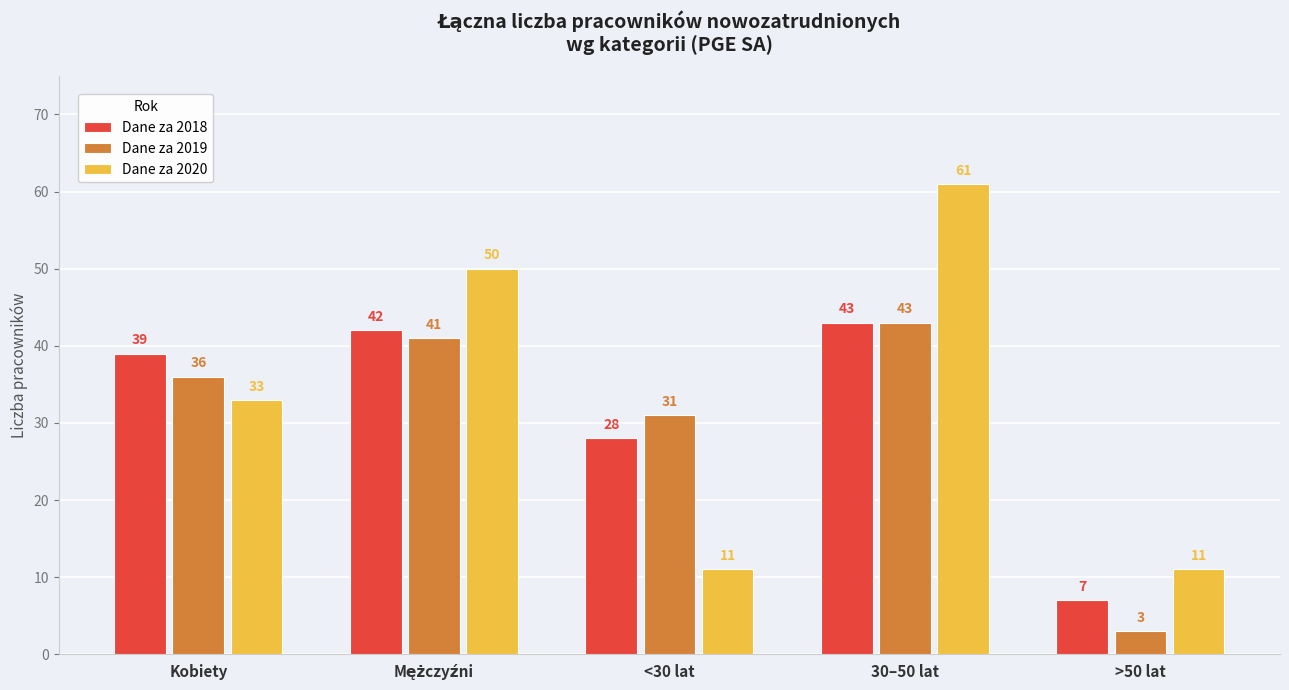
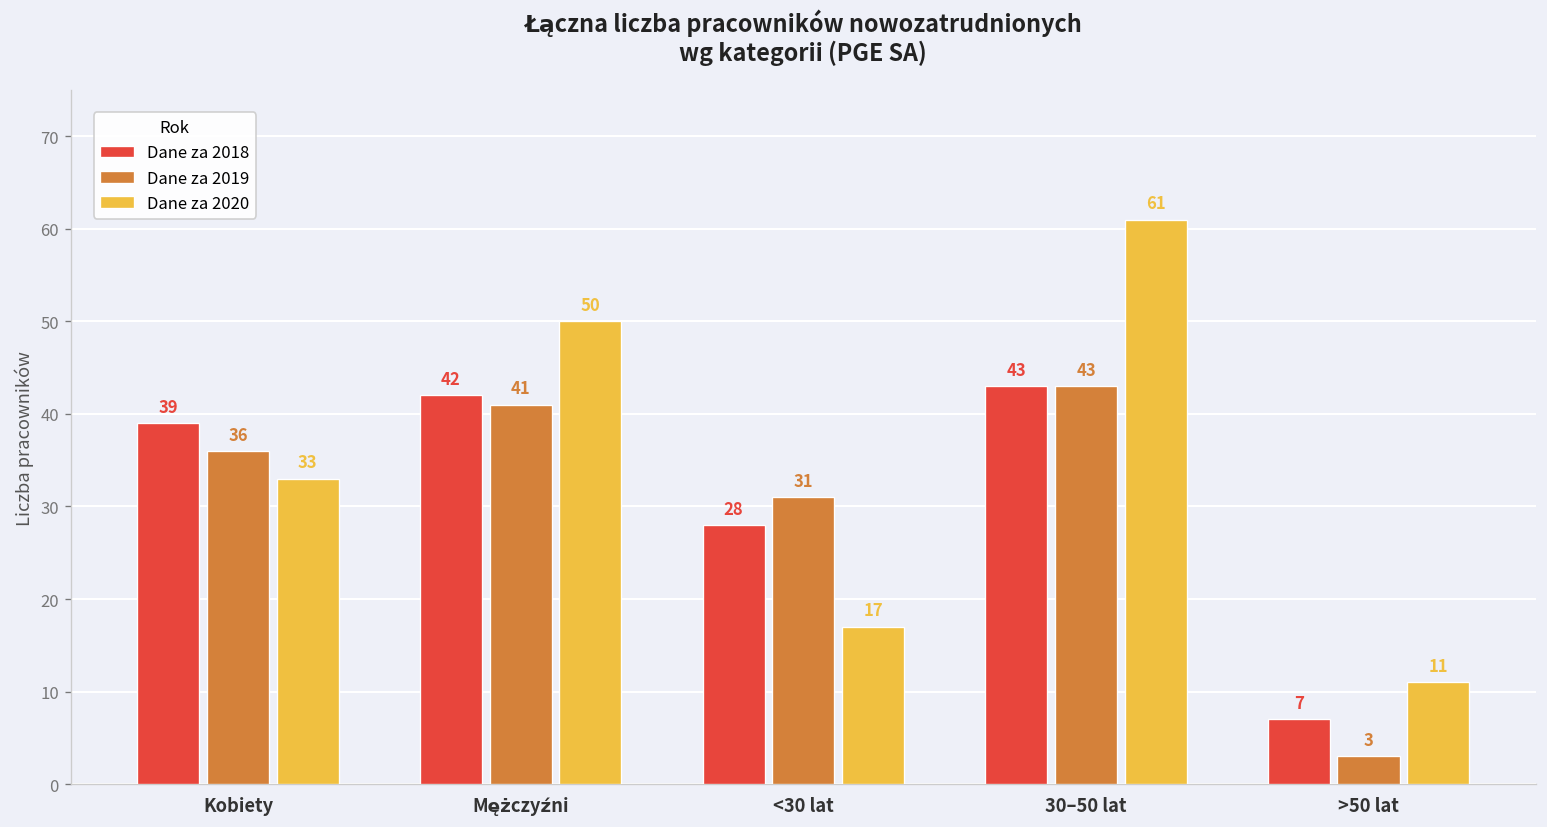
Dane za 2020, <30 lat: 11 -> 17
